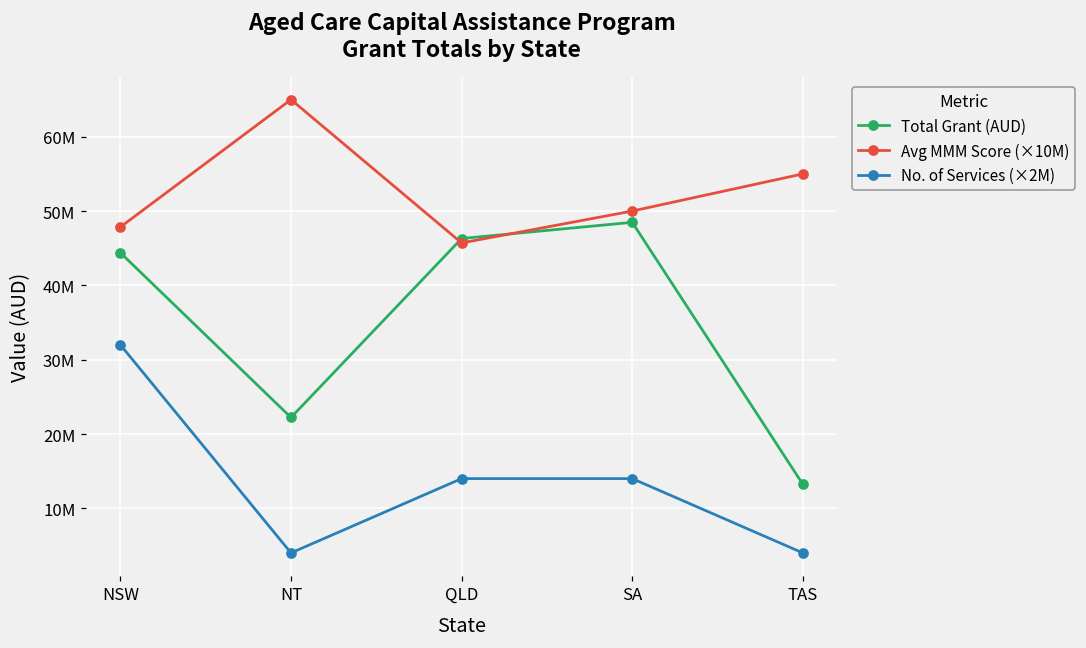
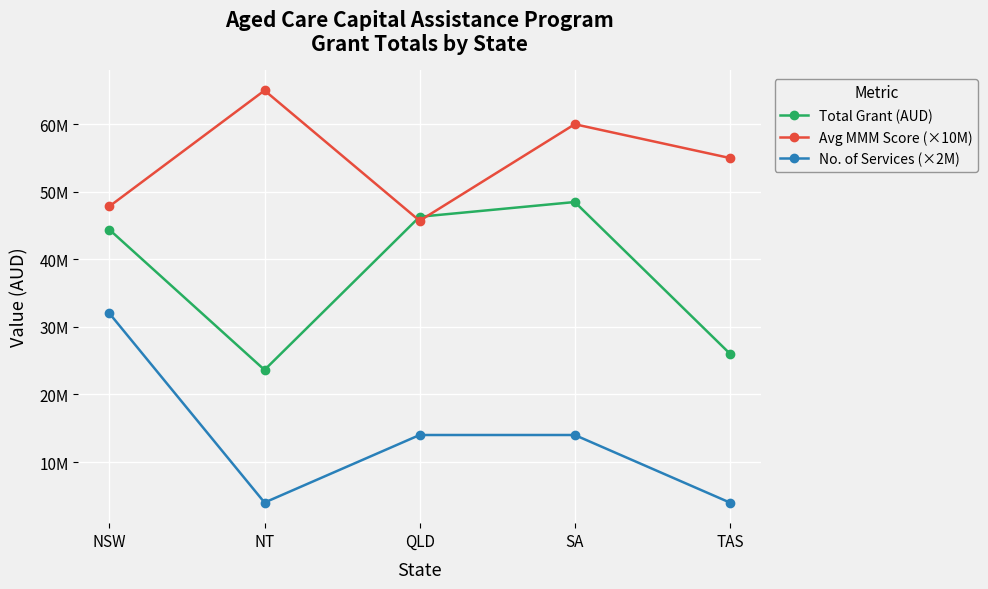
Total Grant (AUD), NT: 22000000 -> 24000000
Avg MMM Score (×10M), SA: 50000000 -> 60000000
Total Grant (AUD), TAS: 13000000 -> 26000000
